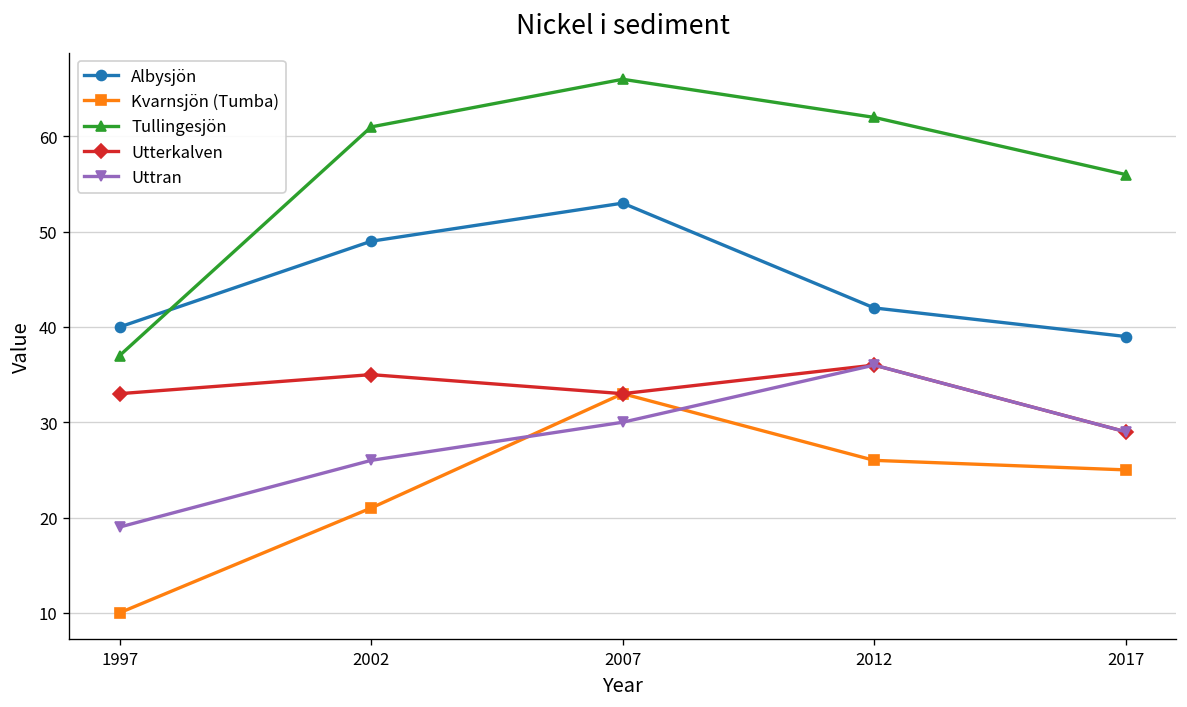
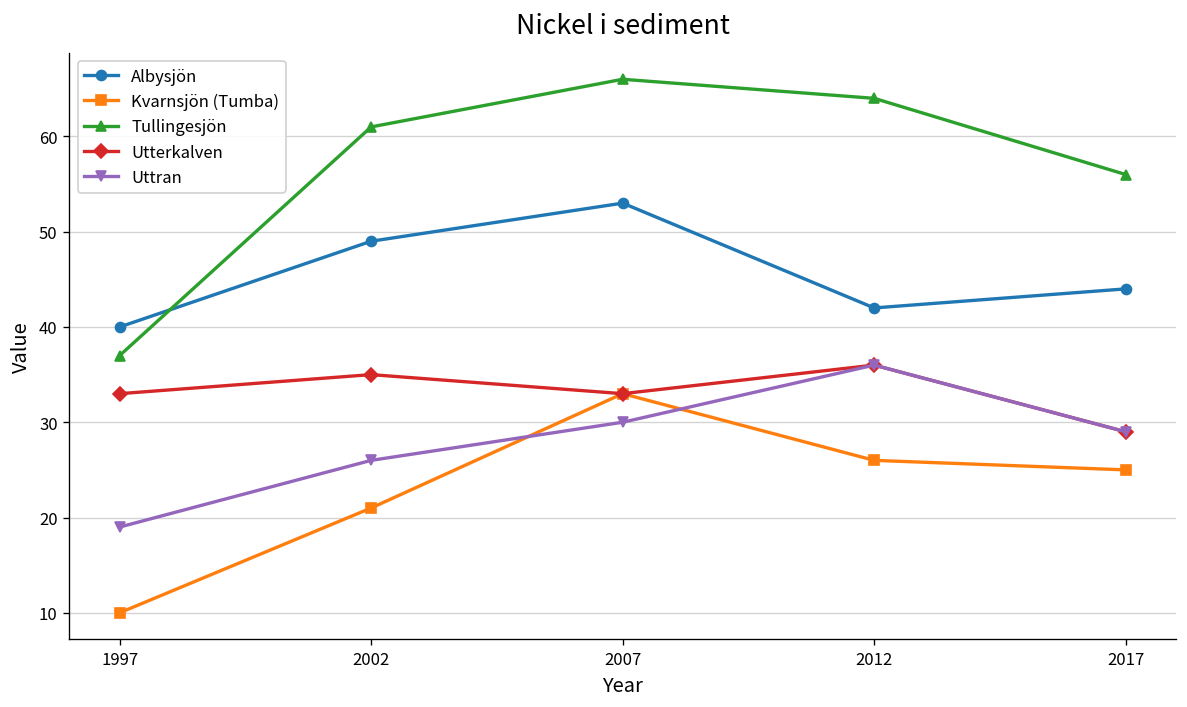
Tullingesjön, 2012: 62 -> 64
Albysjön, 2017: 39 -> 44
